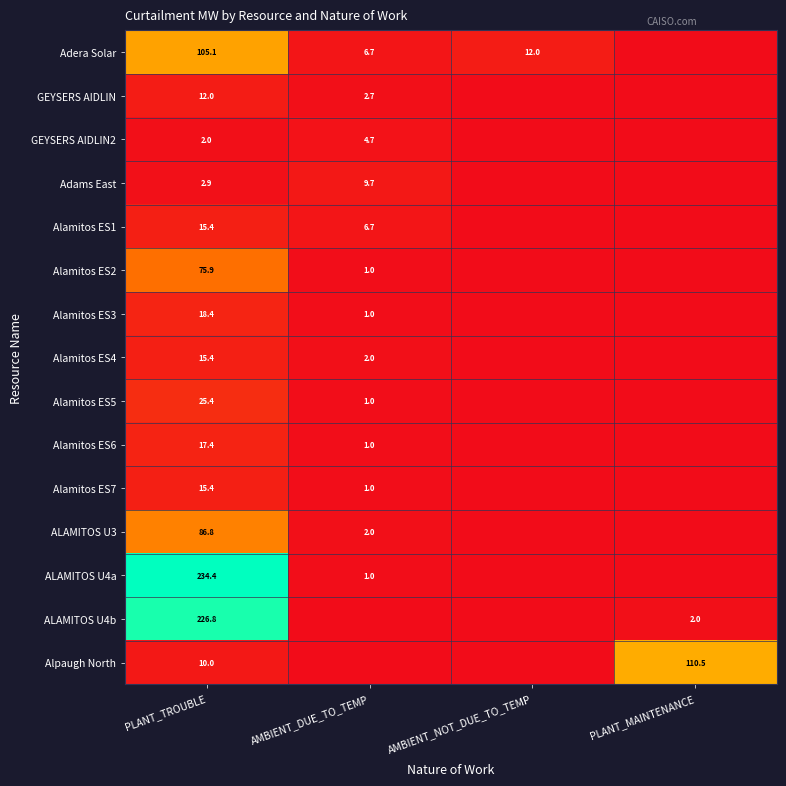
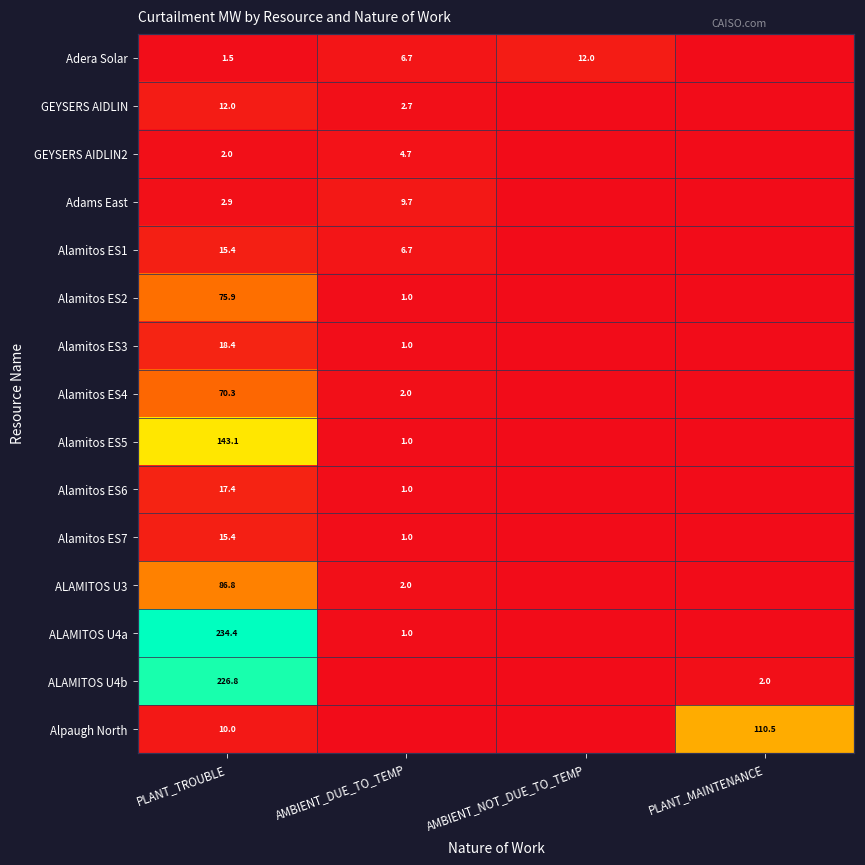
Adera Solar, PLANT_TROUBLE: 105.1 -> 1.5
Alamitos ES4, PLANT_TROUBLE: 15.4 -> 70.3
Alamitos ES5, PLANT_TROUBLE: 25.4 -> 143.1
